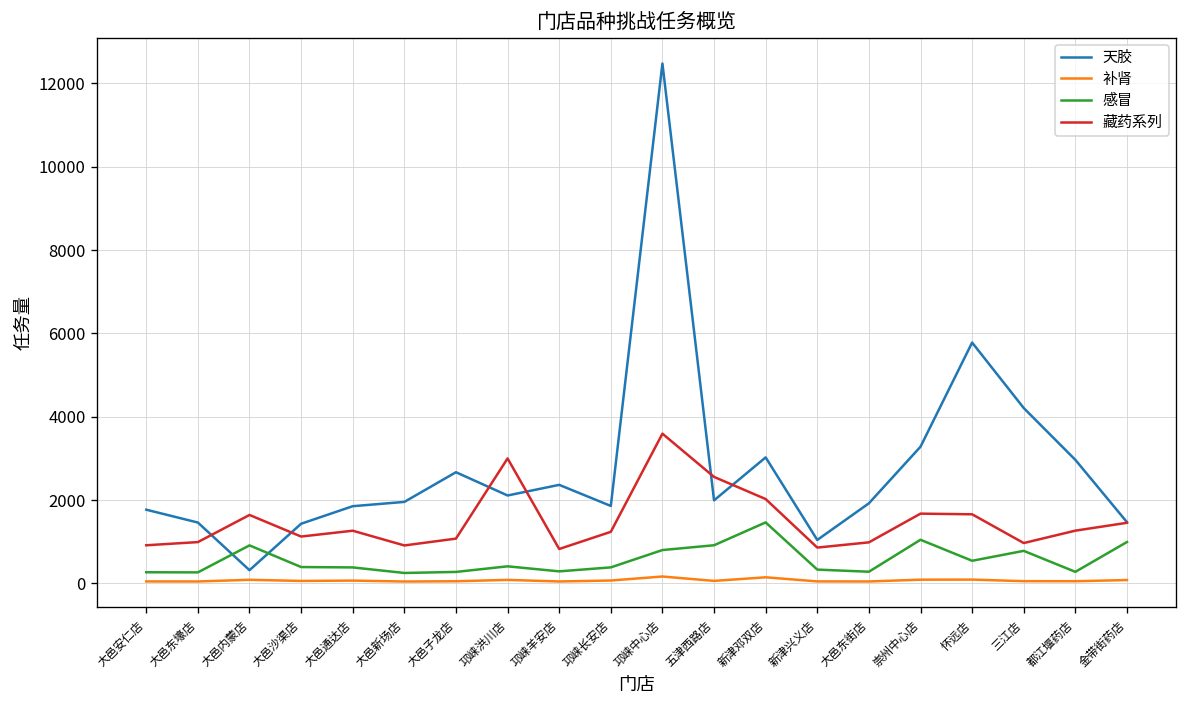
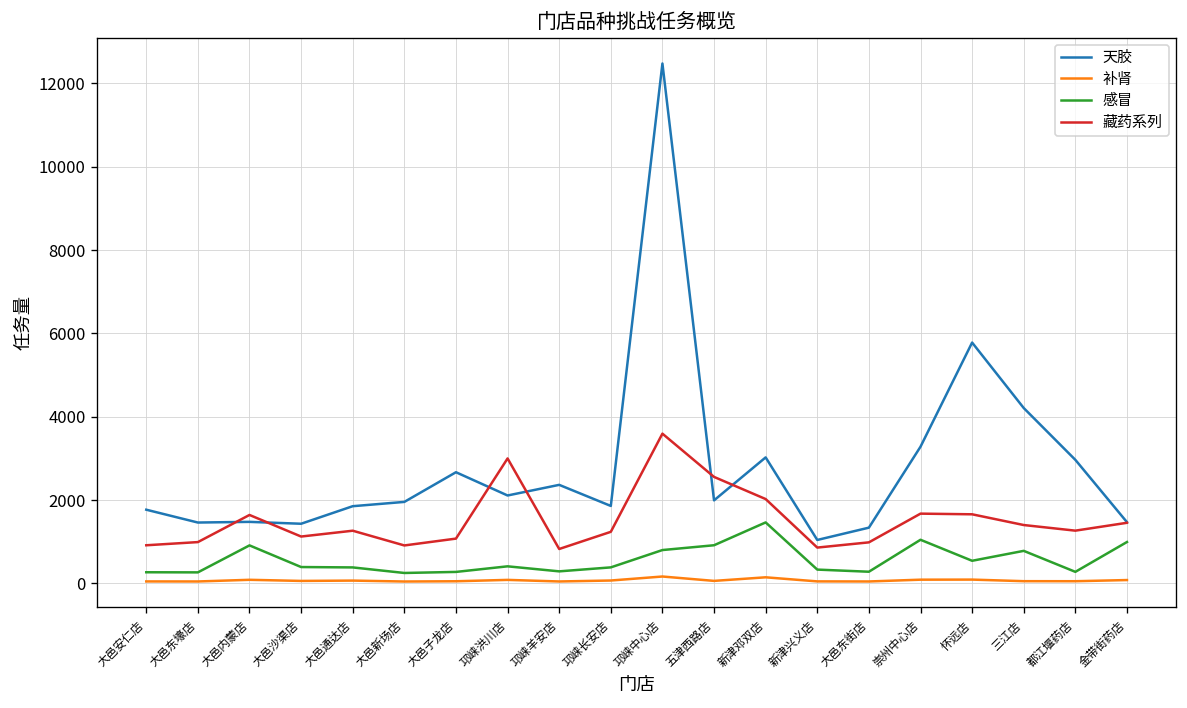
天胶, 大邑内蒙店: 300 -> 1500
天胶, 大邑东街店: 1900 -> 1300
藏药系列, 三江店: 1000 -> 1400
